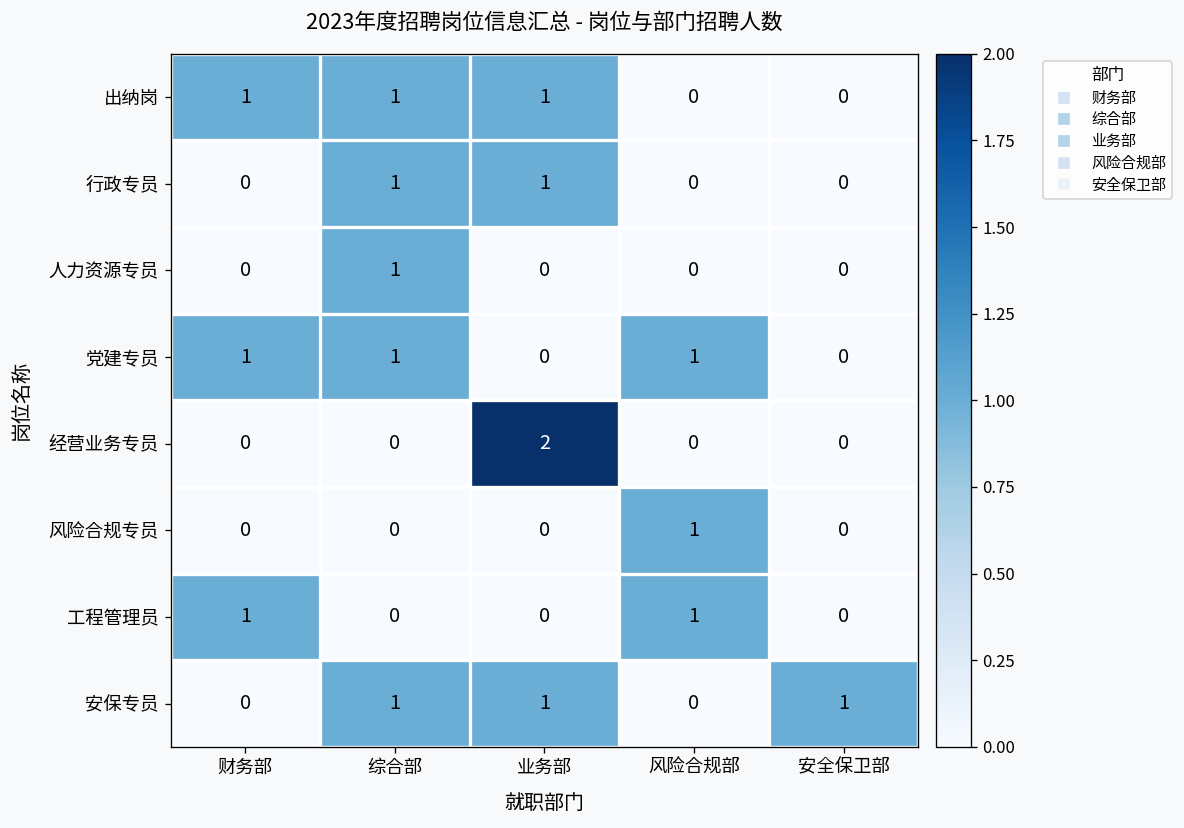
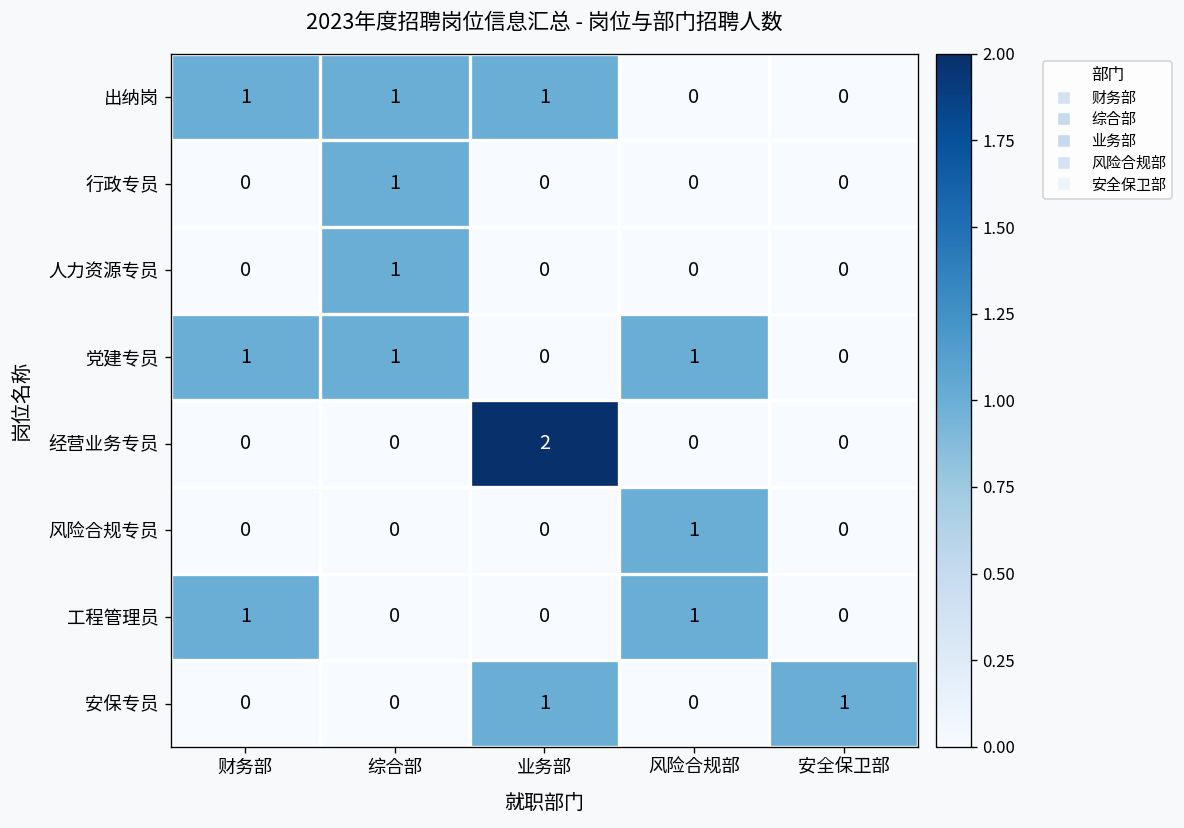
行政专员, 业务部: 1 -> 0
安保专员, 综合部: 1 -> 0
